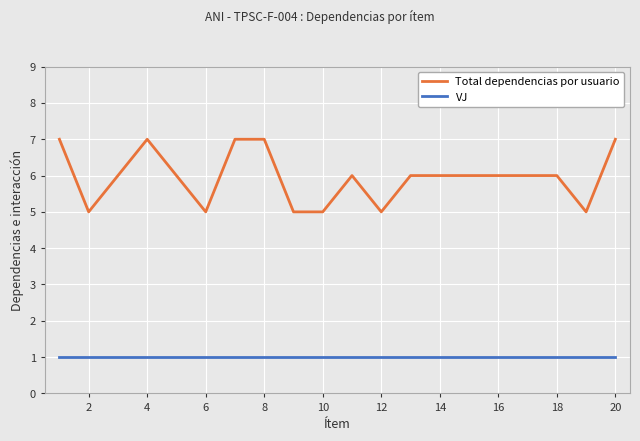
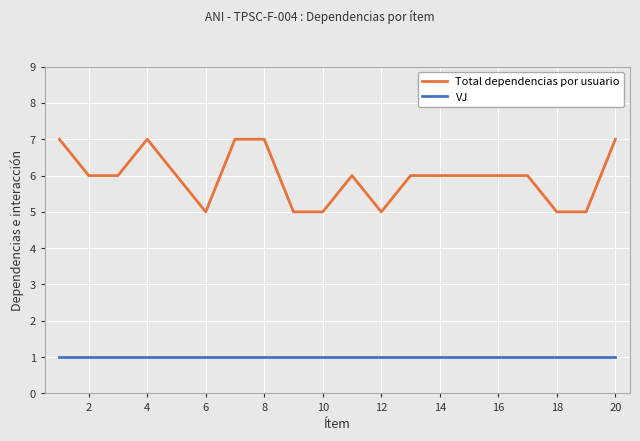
Total dependencias por usuario, 2: 5 -> 6
Total dependencias por usuario, 18: 6 -> 5
